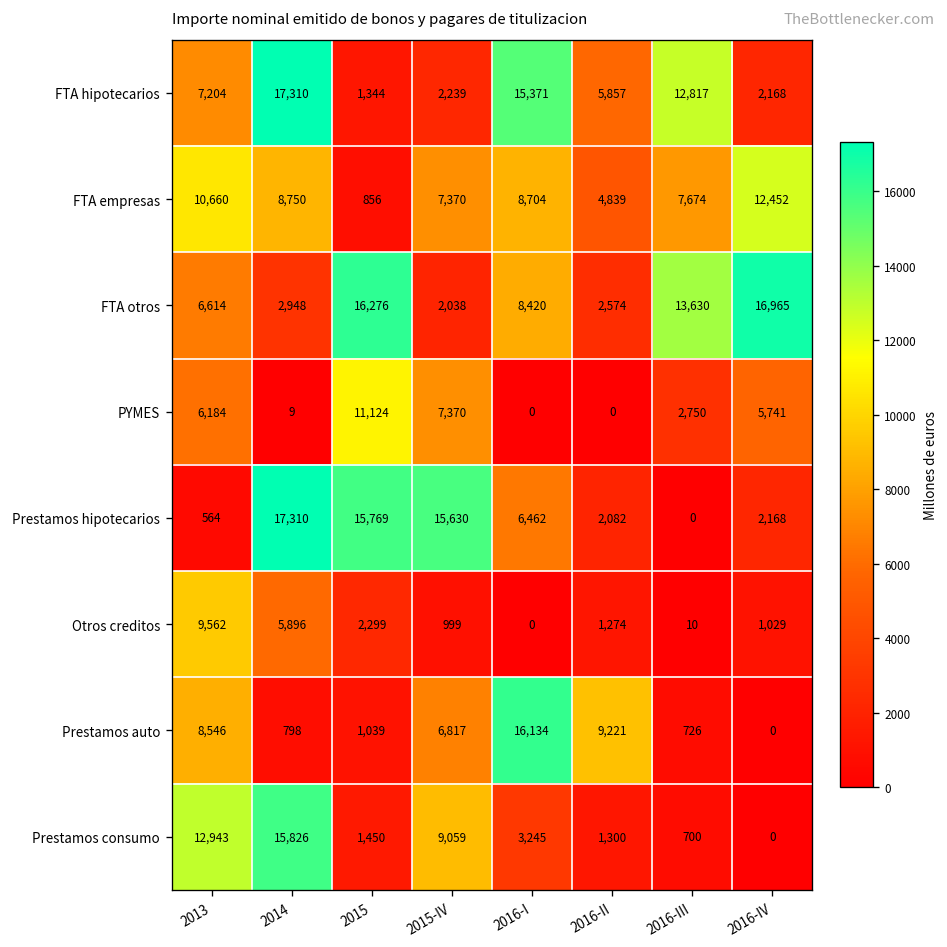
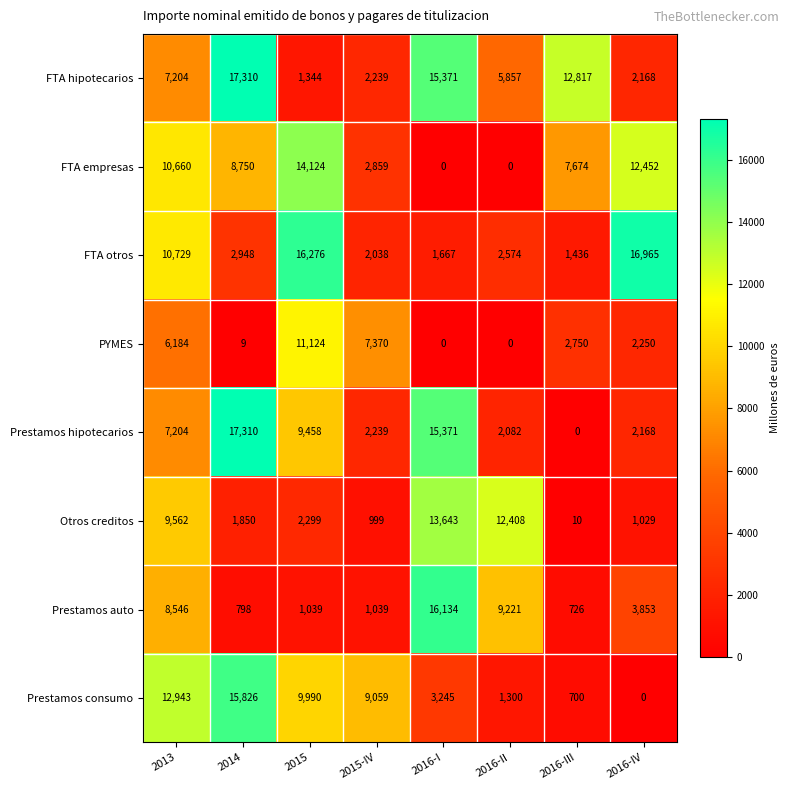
FTA empresas, 2015: 856 -> 14,124
FTA empresas, 2015-IV: 7,370 -> 2,859
FTA empresas, 2016-I: 8,704 -> 0
FTA empresas, 2016-II: 4,839 -> 0
FTA otros, 2013: 6,614 -> 10,729
FTA otros, 2016-I: 8,420 -> 1,667
FTA otros, 2016-III: 13,630 -> 1,436
PYMES, 2016-IV: 5,741 -> 2,250
Prestamos hipotecarios, 2013: 564 -> 7,204
Prestamos hipotecarios, 2015: 15,769 -> 9,458
Prestamos hipotecarios, 2015-IV: 15,630 -> 2,239
Prestamos hipotecarios, 2016-I: 6,462 -> 15,371
Otros creditos, 2014: 5,896 -> 1,850
Otros creditos, 2016-I: 0 -> 13,643
Otros creditos, 2016-II: 1,274 -> 12,408
Prestamos auto, 2015-IV: 6,817 -> 1,039
Prestamos auto, 2016-IV: 0 -> 3,853
Prestamos consumo, 2015: 1,450 -> 9,990
